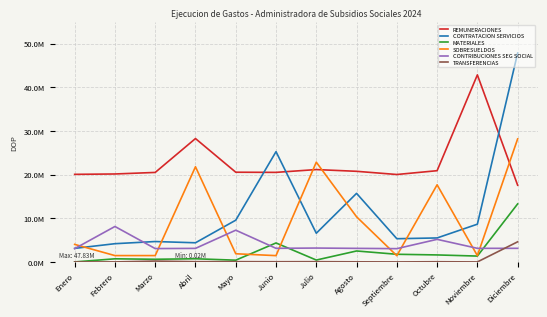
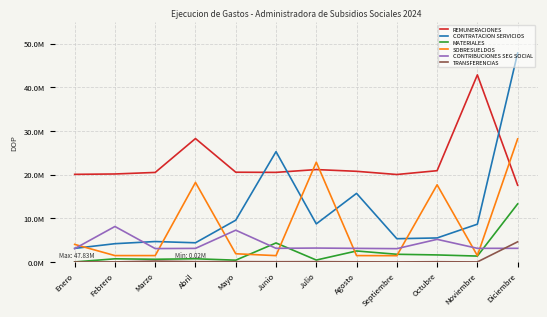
SOBRESUELDOS, Abril: 22000000 -> 18000000
CONTRATACION SERVICIOS, Julio: 7000000 -> 9000000
SOBRESUELDOS, Agosto: 10000000 -> 1000000
